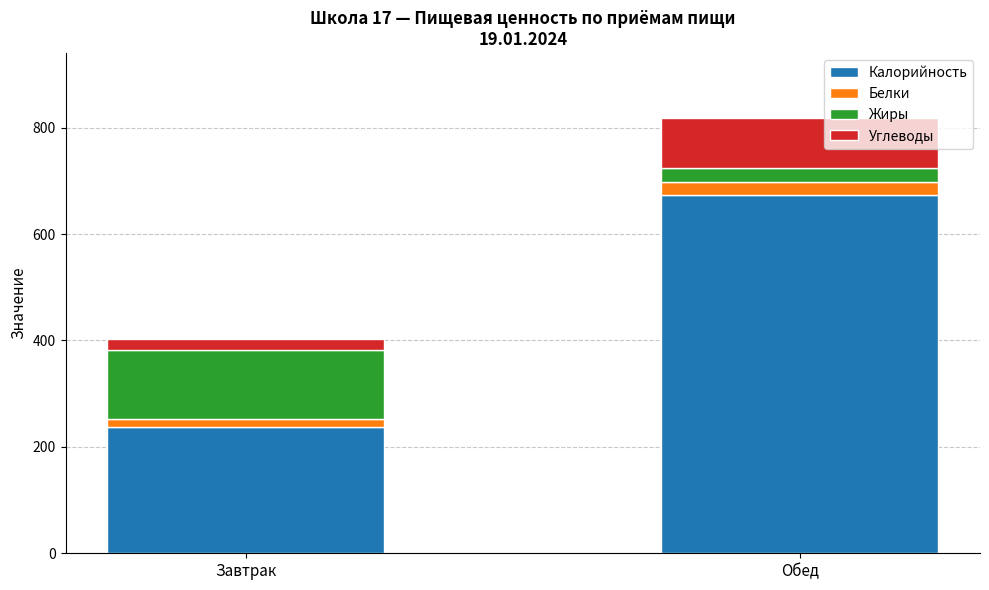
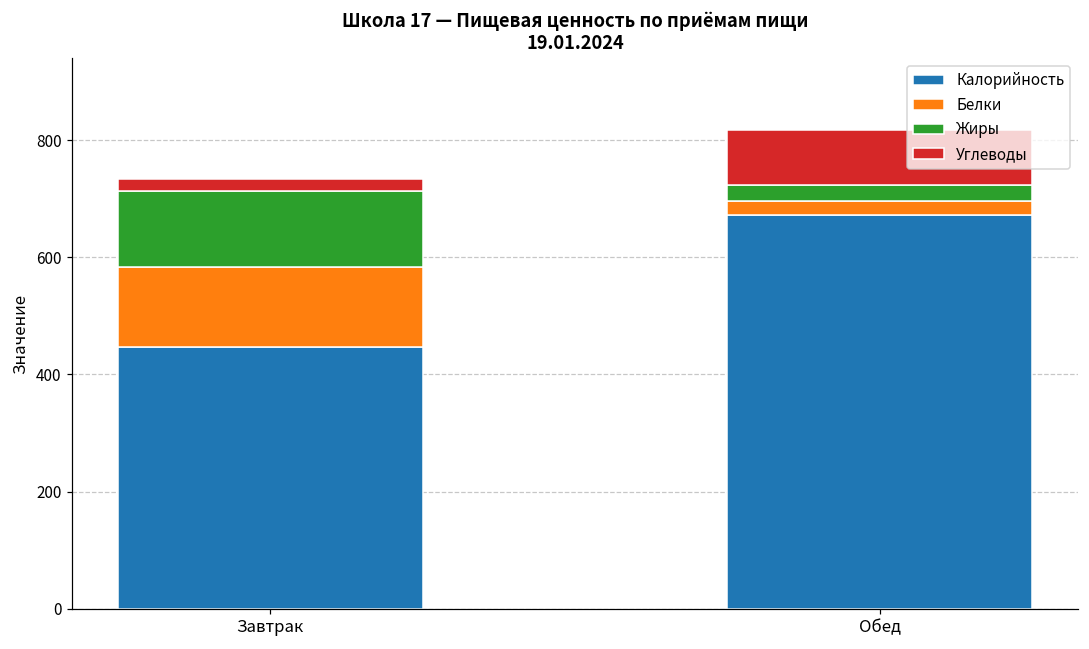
Калорийность, Завтрак: 240 -> 450
Белки, Завтрак: 20 -> 140
